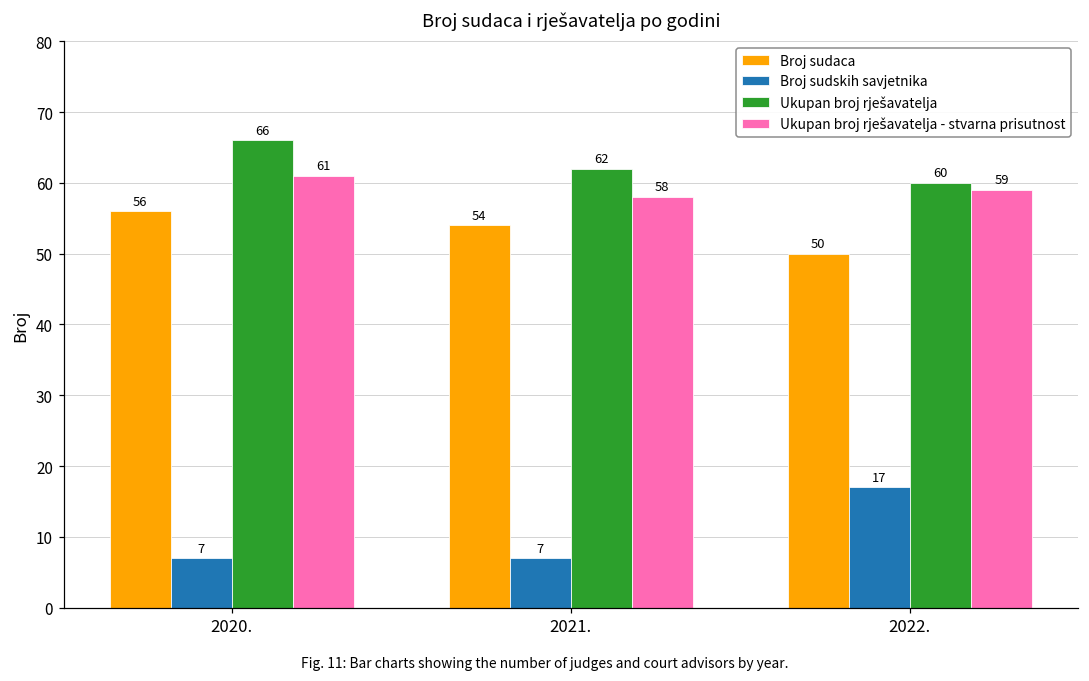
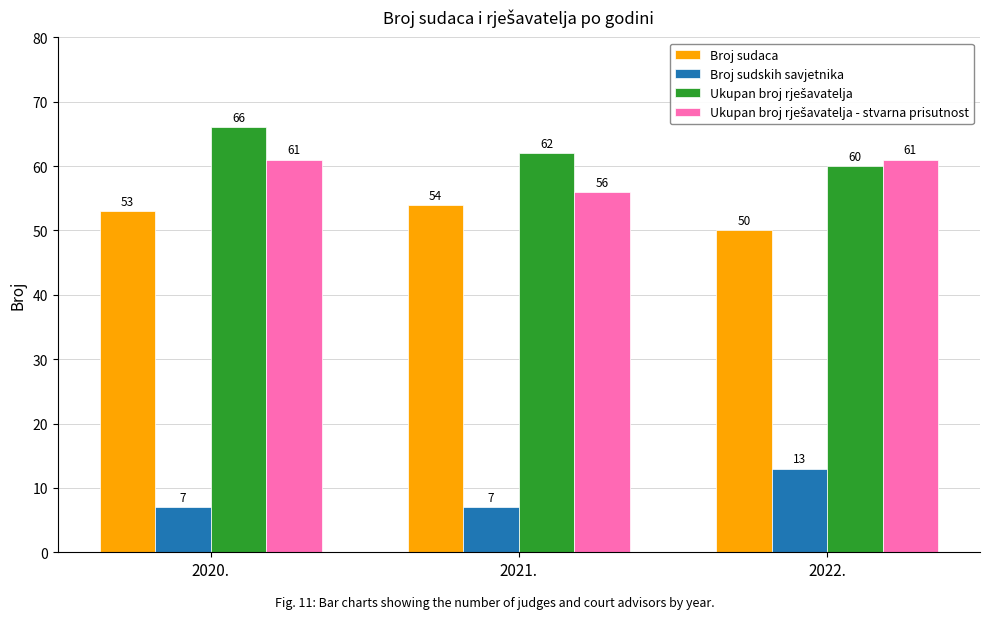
Broj sudaca, 2020.: 56 -> 53
Ukupan broj rješavatelja - stvarna prisutnost, 2021.: 58 -> 56
Broj sudskih savjetnika, 2022.: 17 -> 13
Ukupan broj rješavatelja - stvarna prisutnost, 2022.: 59 -> 61
